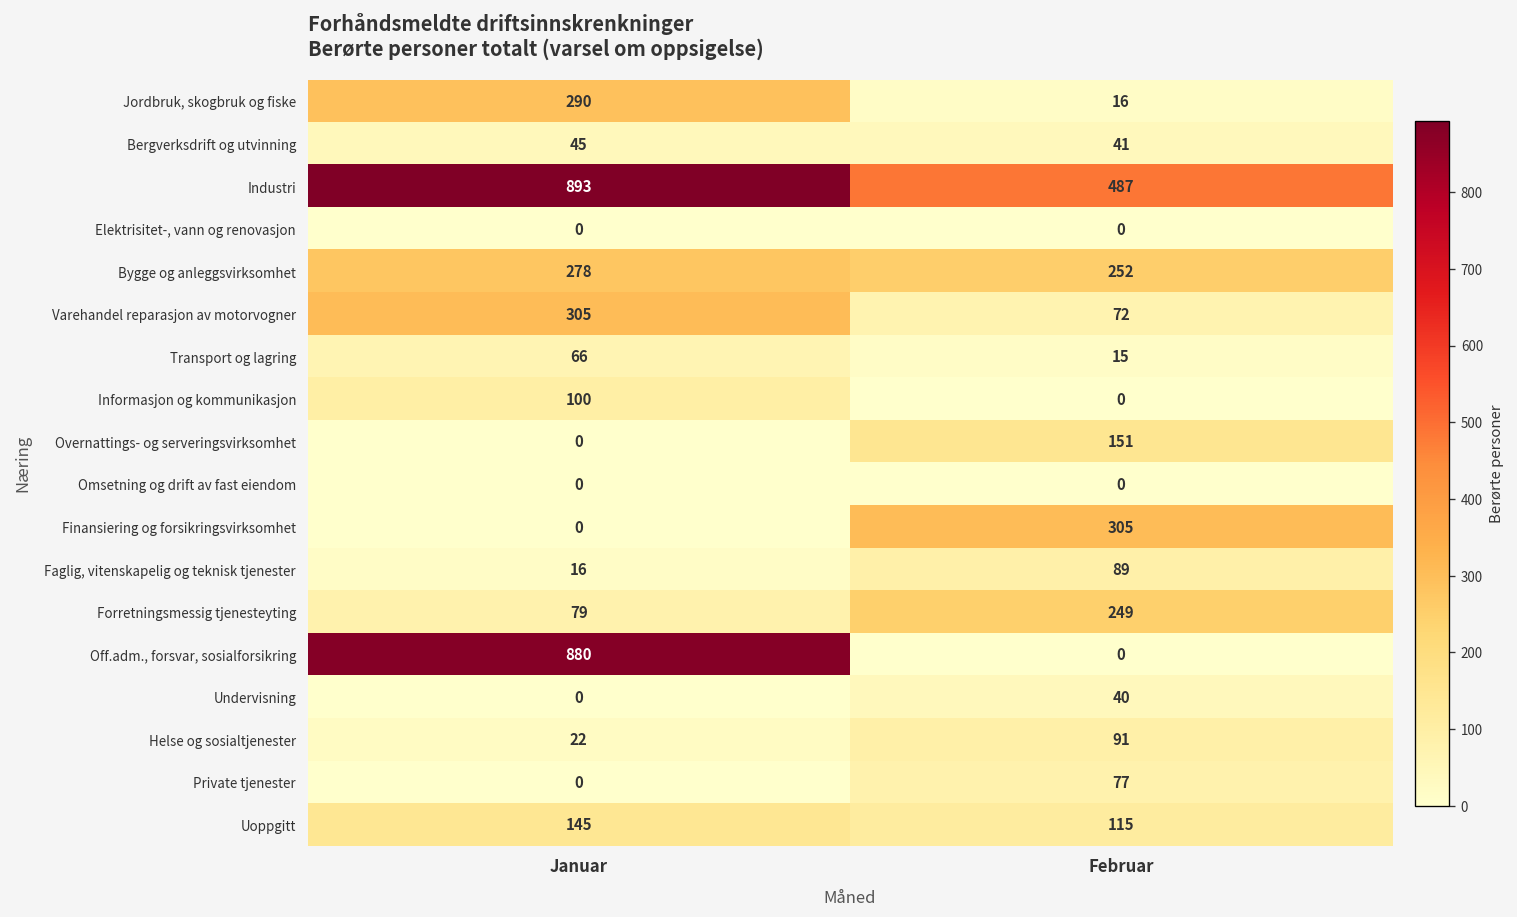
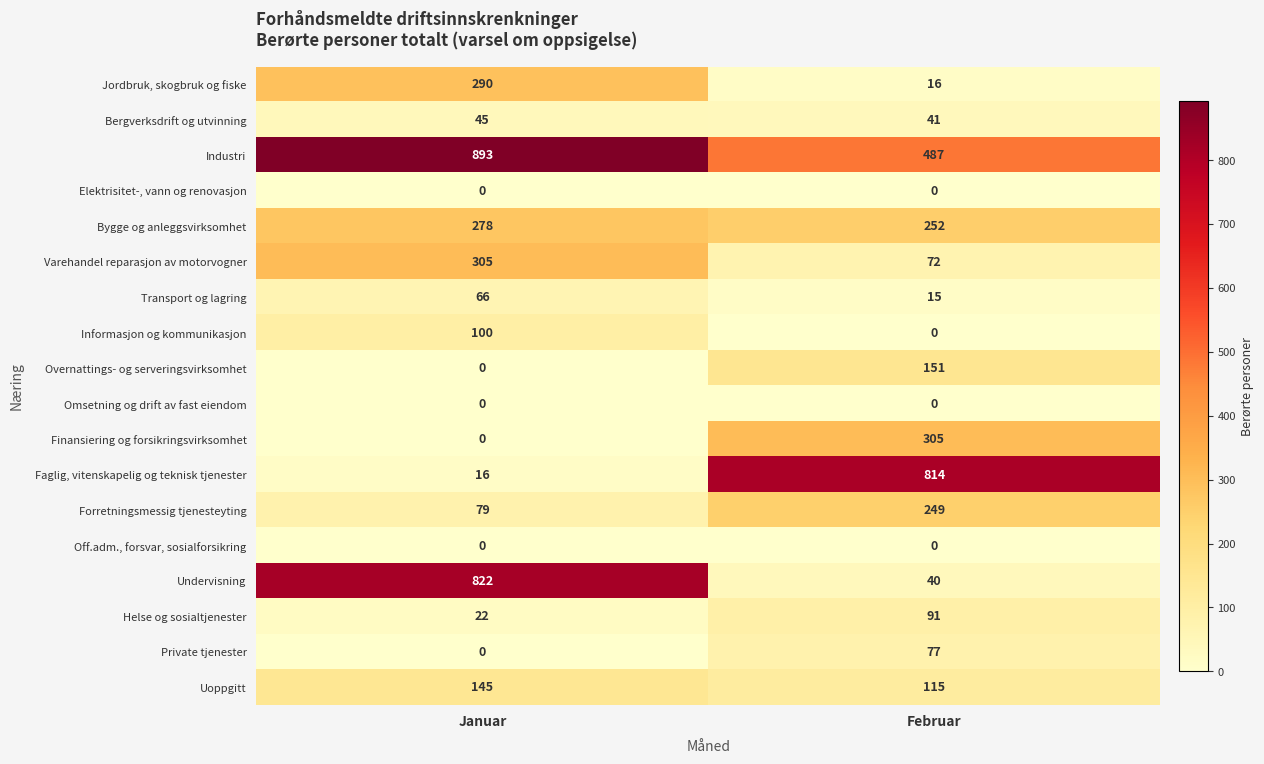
Faglig, vitenskapelig og teknisk tjenester, Februar: 89 -> 814
Off.adm., forsvar, sosialforsikring, Januar: 880 -> 0
Undervisning, Januar: 0 -> 822
